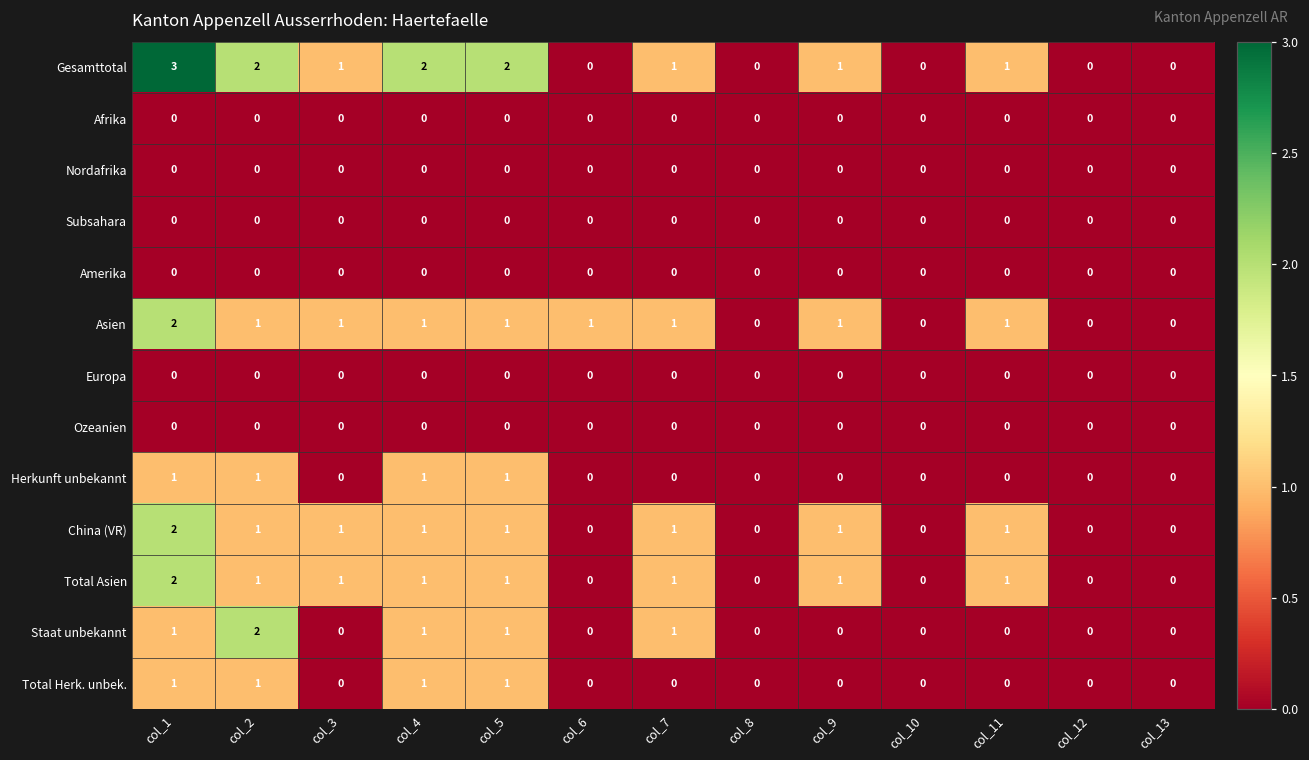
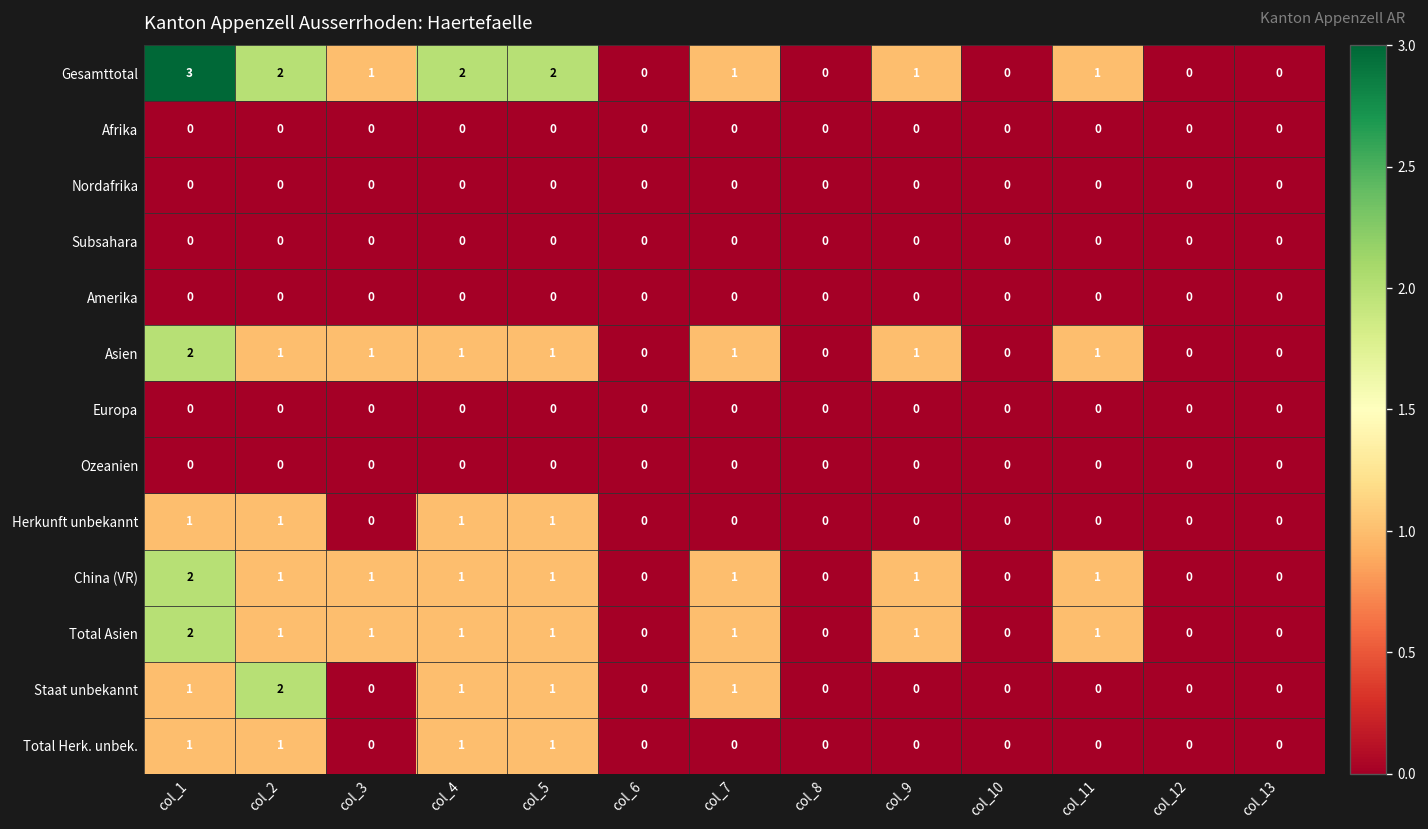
Asien, col_6: 1 -> 0
